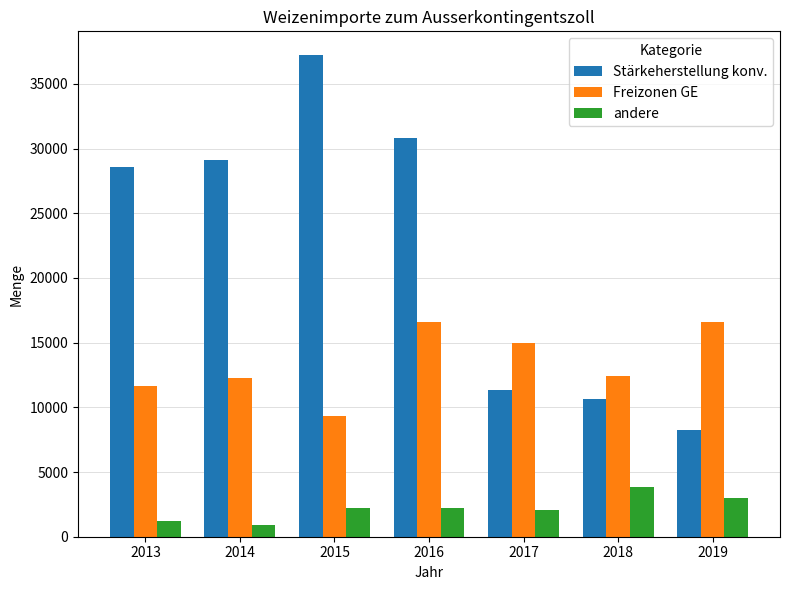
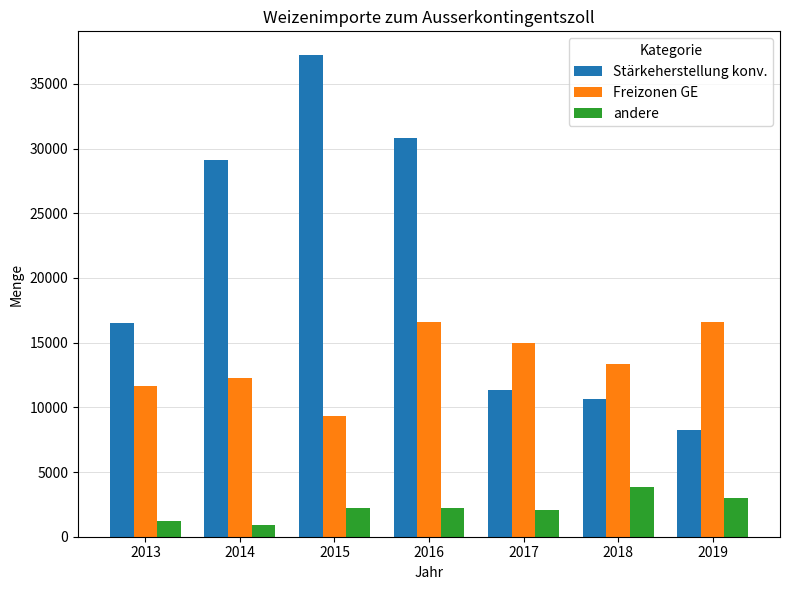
Stärkeherstellung konv., 2013: 28600 -> 16500
Freizonen GE, 2018: 12400 -> 13300
